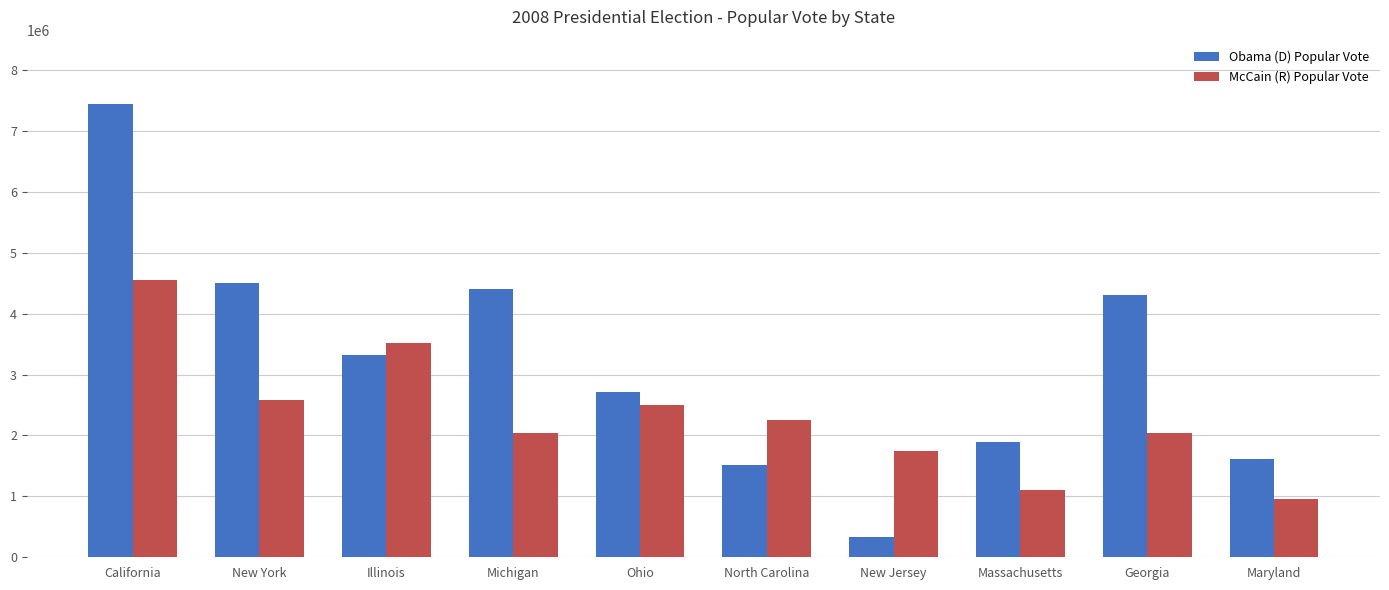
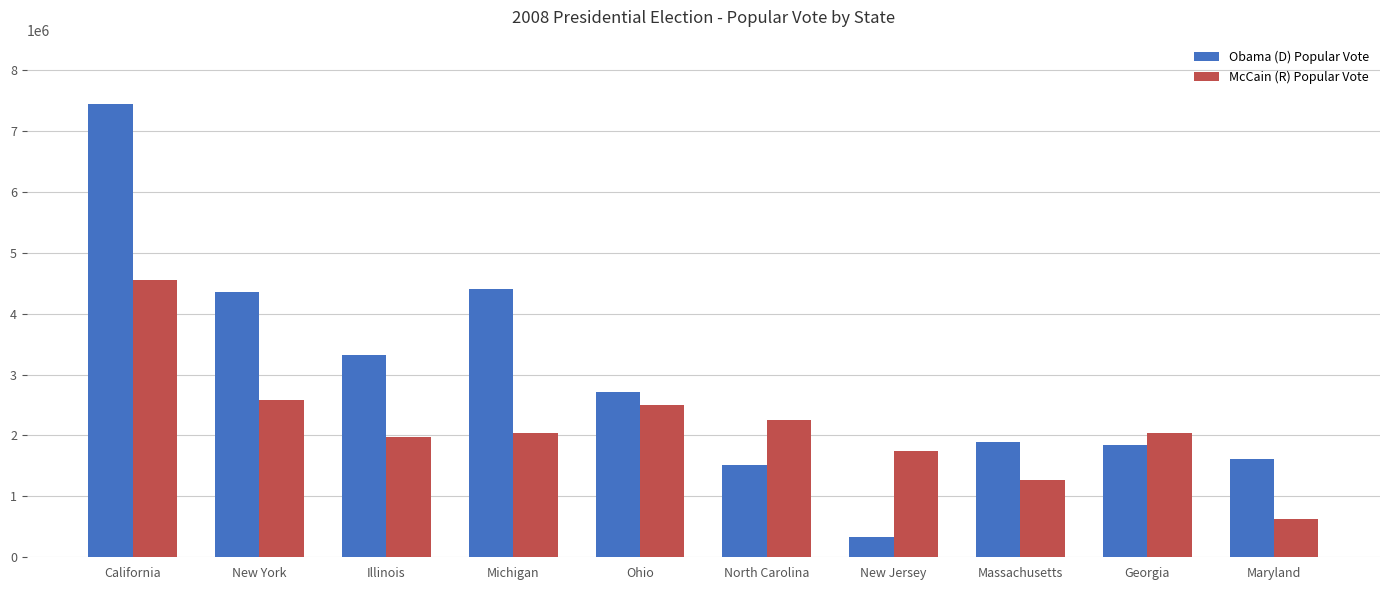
Obama (D) Popular Vote, New York: 4500000 -> 4400000
McCain (R) Popular Vote, Illinois: 3500000 -> 2000000
McCain (R) Popular Vote, Massachusetts: 1100000 -> 1300000
Obama (D) Popular Vote, Georgia: 4300000 -> 1800000
McCain (R) Popular Vote, Maryland: 1000000 -> 600000
